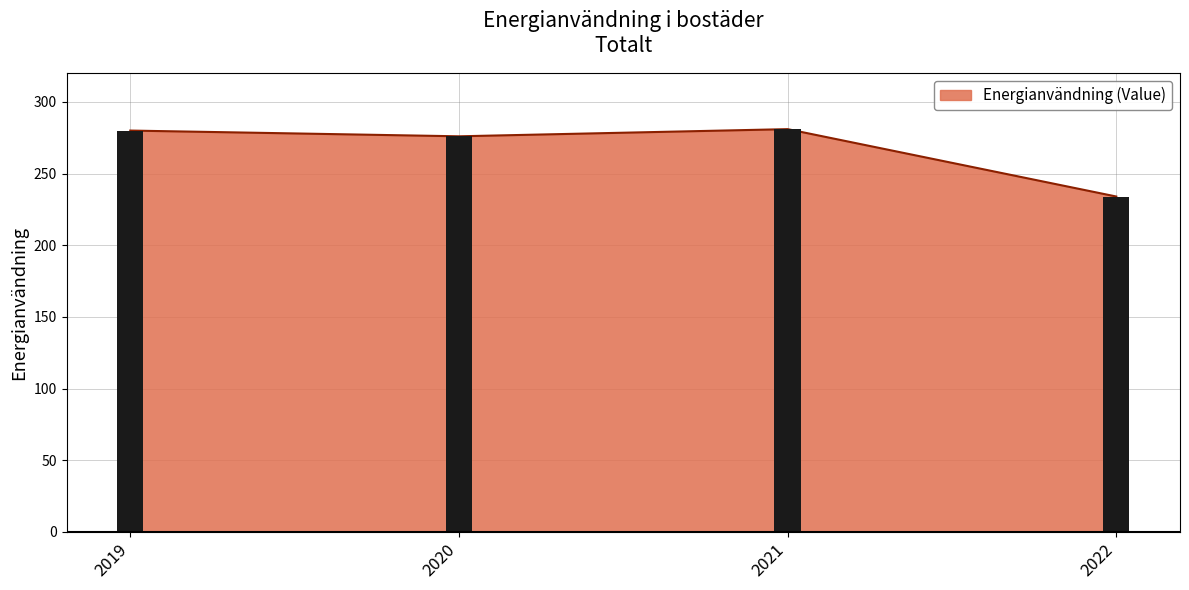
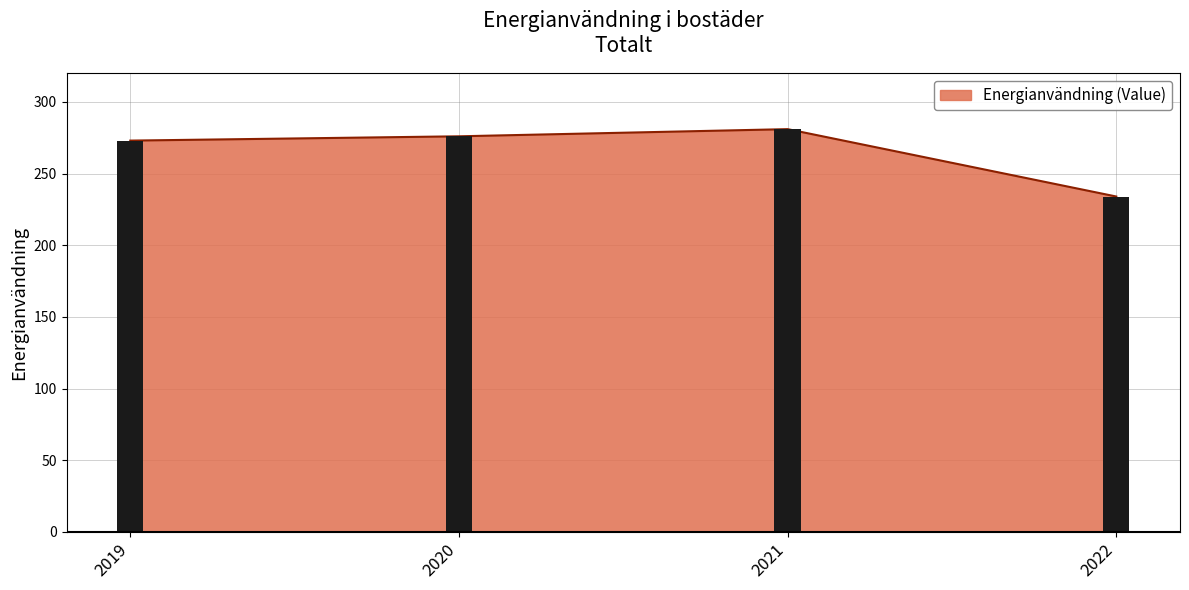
2019: 280 -> 273
